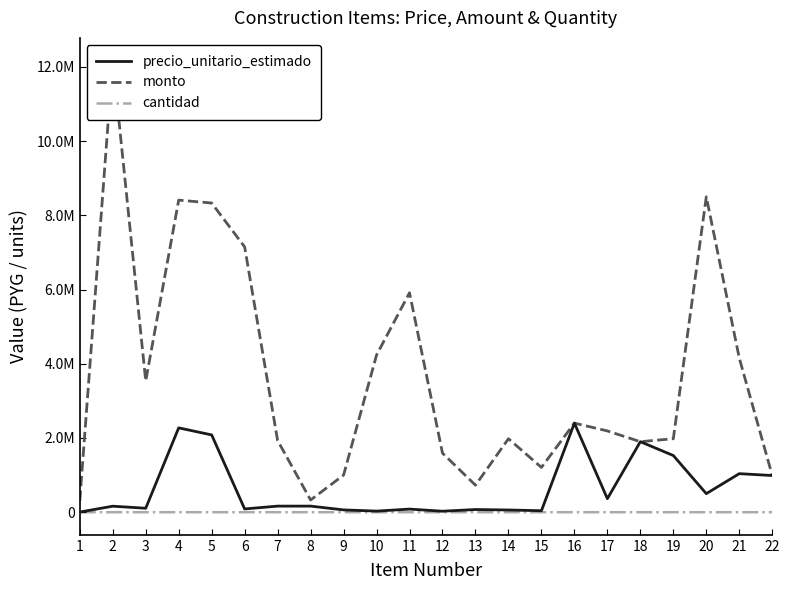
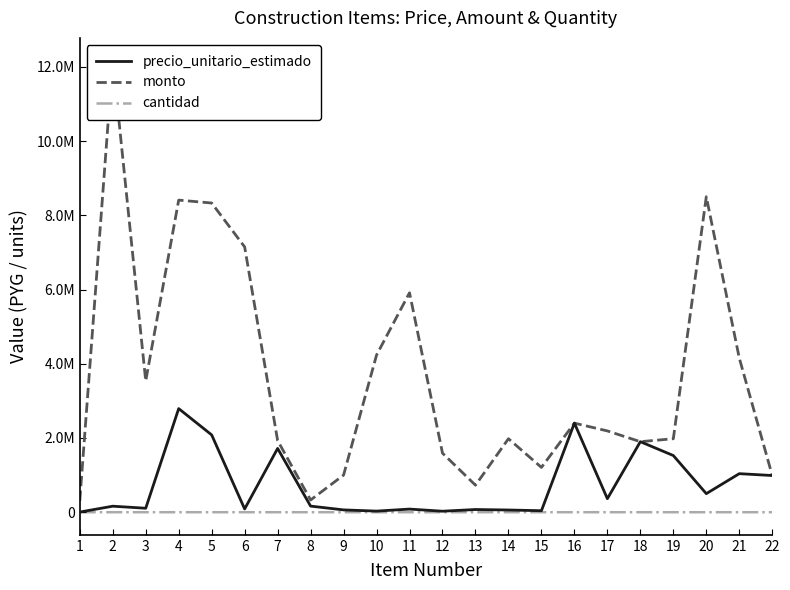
precio_unitario_estimado, 4: 2300000 -> 2800000
precio_unitario_estimado, 7: 200000 -> 1700000
